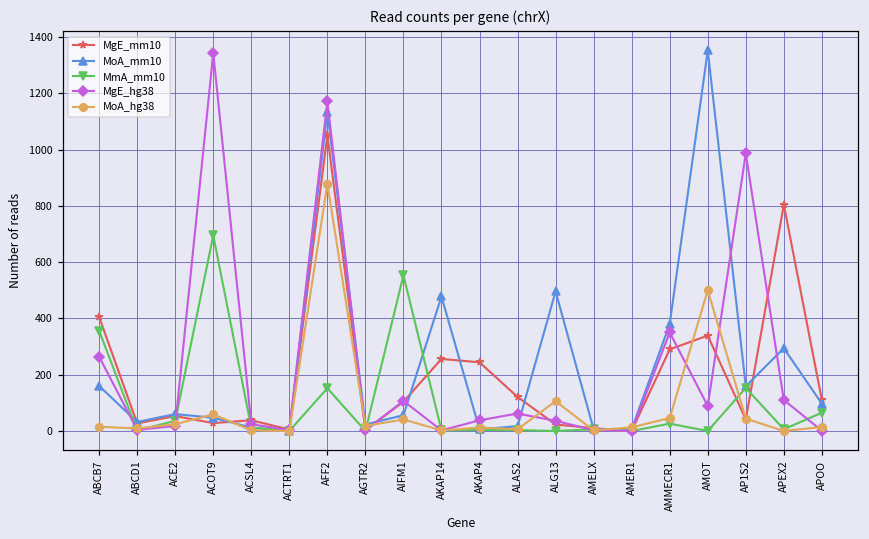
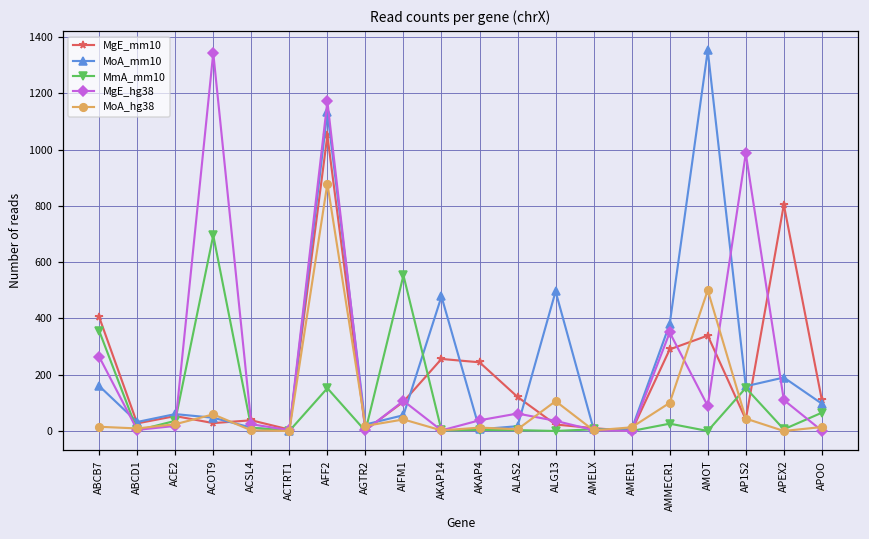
MoA_hg38, AMMECR1: 50 -> 100
MoA_mm10, APEX2: 290 -> 190
